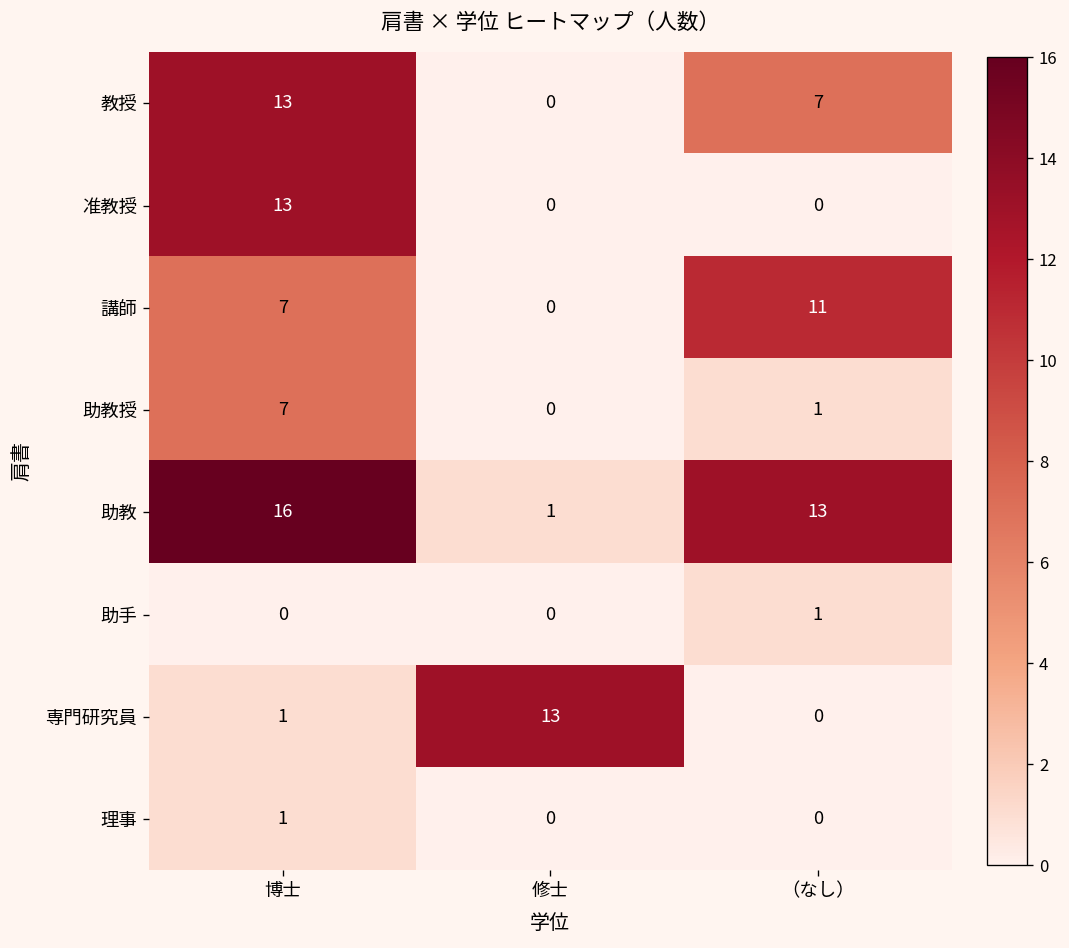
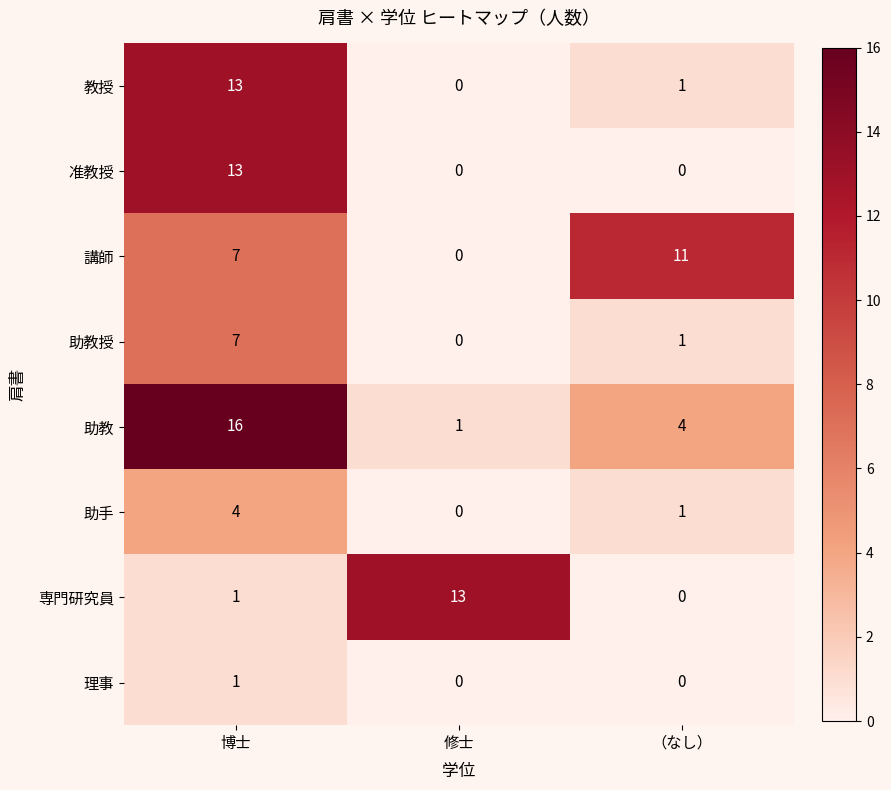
教授, （なし）: 7 -> 1
助教, （なし）: 13 -> 4
助手, 博士: 0 -> 4
